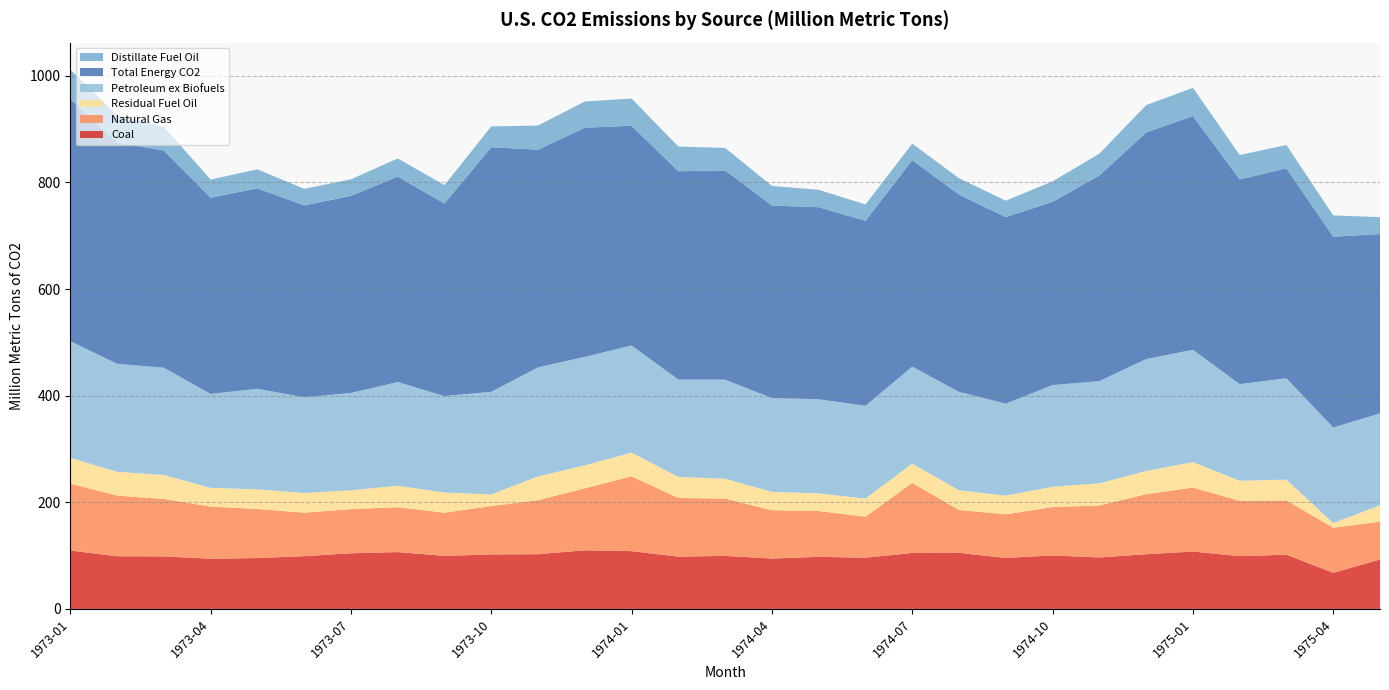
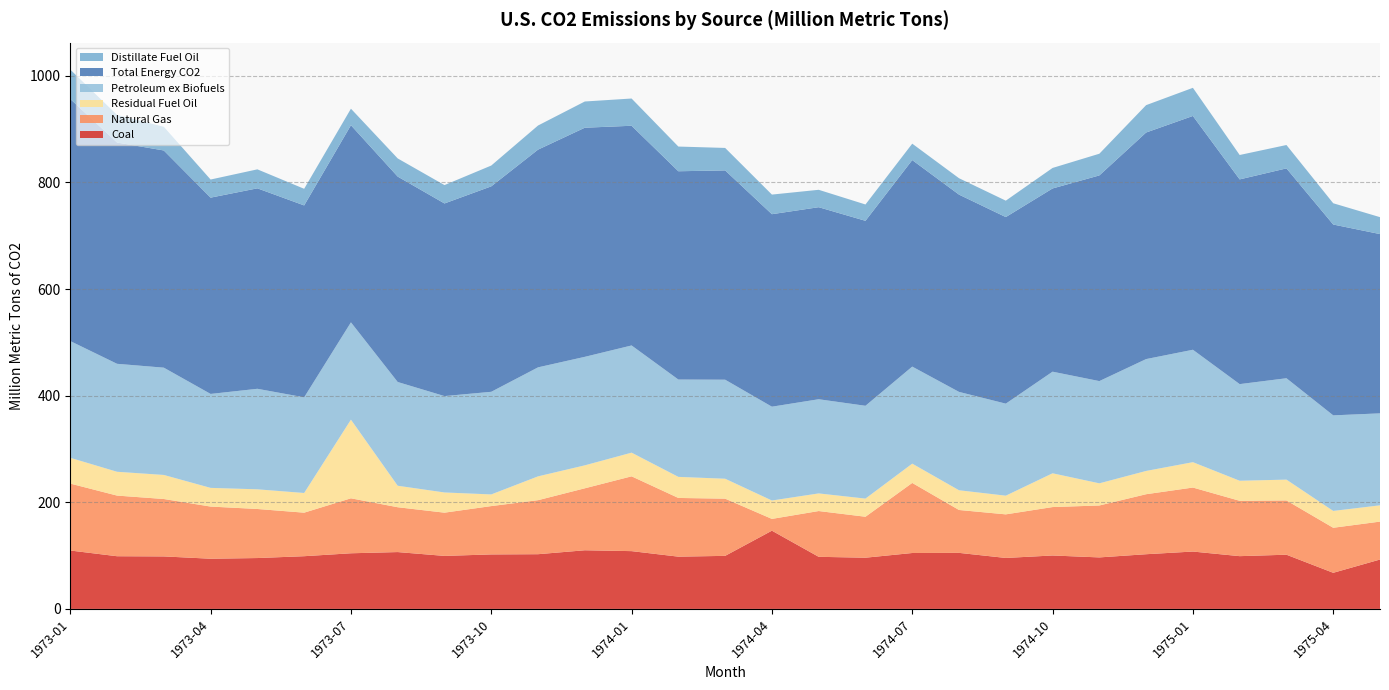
Natural Gas, 1973-07: 80 -> 100
Residual Fuel Oil, 1973-07: 40 -> 150
Total Energy CO2, 1973-10: 460 -> 390
Coal, 1974-04: 90 -> 150
Natural Gas, 1974-04: 90 -> 20
Residual Fuel Oil, 1974-10: 40 -> 60
Residual Fuel Oil, 1975-04: 10 -> 30
